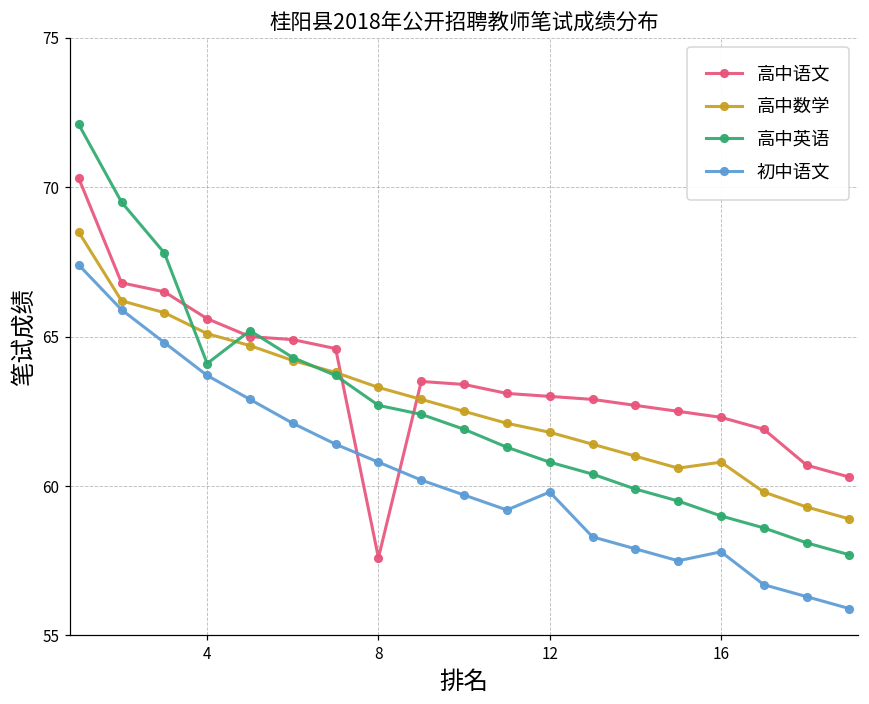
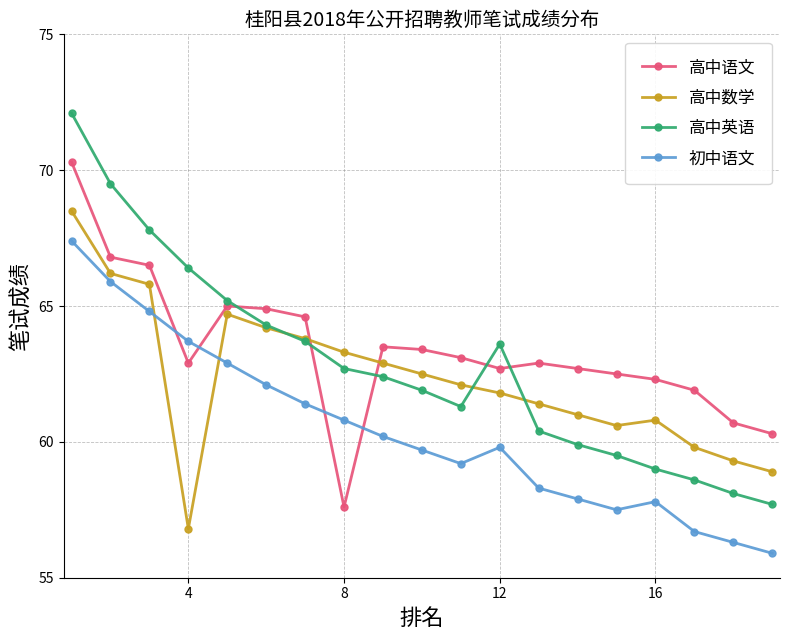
高中语文, 4: 65.6 -> 62.9
高中数学, 4: 65.1 -> 56.8
高中英语, 4: 64.1 -> 66.4
高中语文, 12: 63.0 -> 62.7
高中英语, 12: 60.8 -> 63.6
